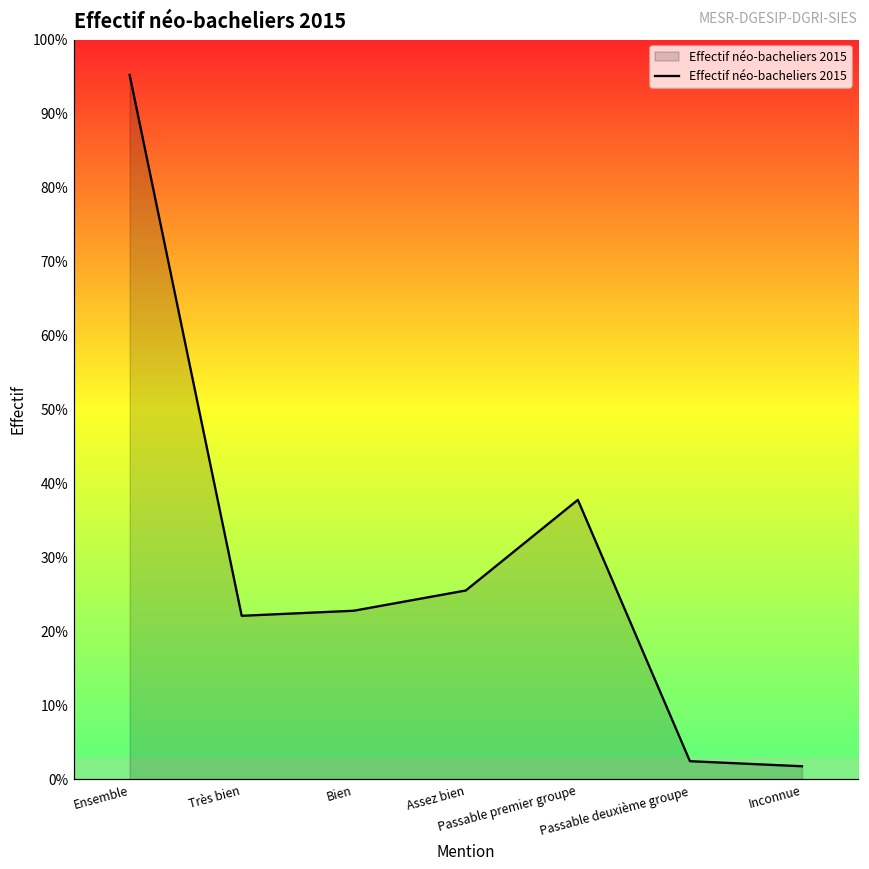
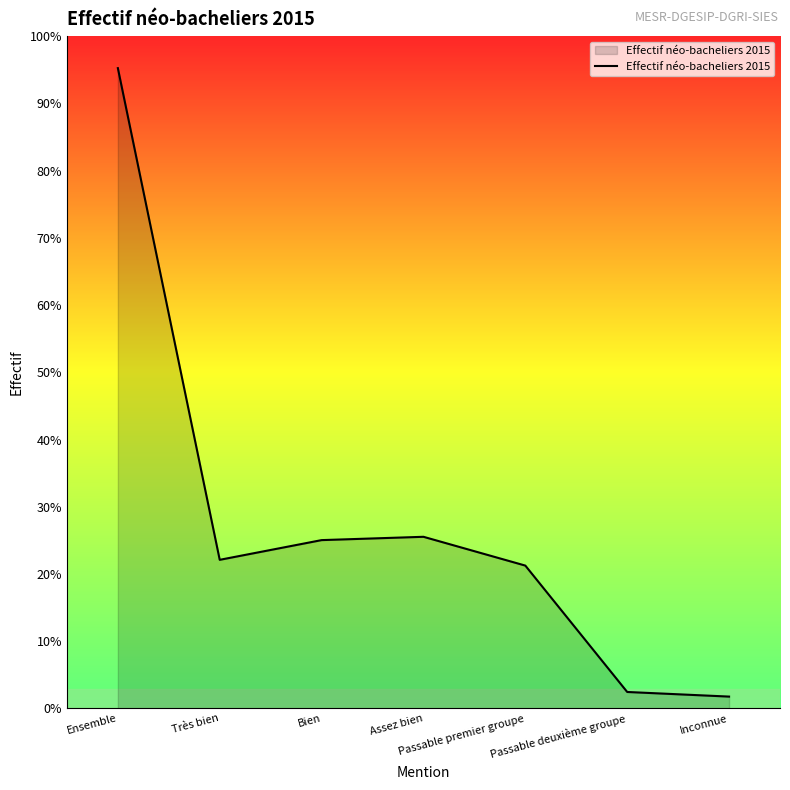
Bien: 23% -> 25%
Passable premier groupe: 38% -> 21%
